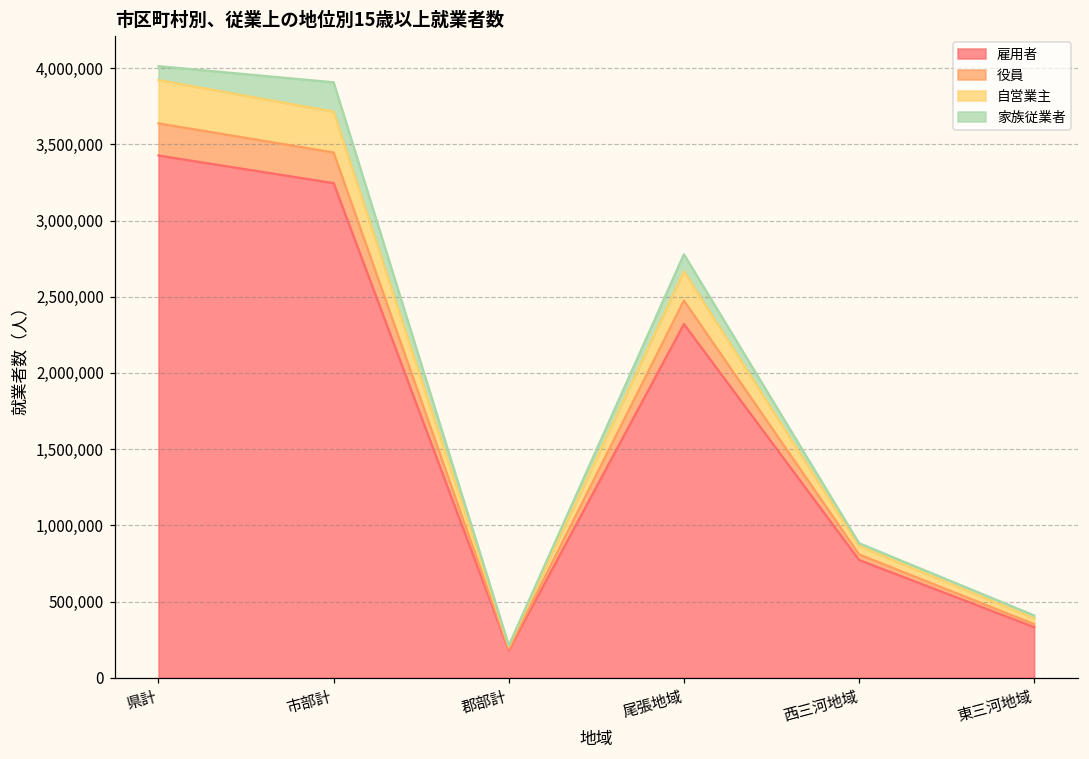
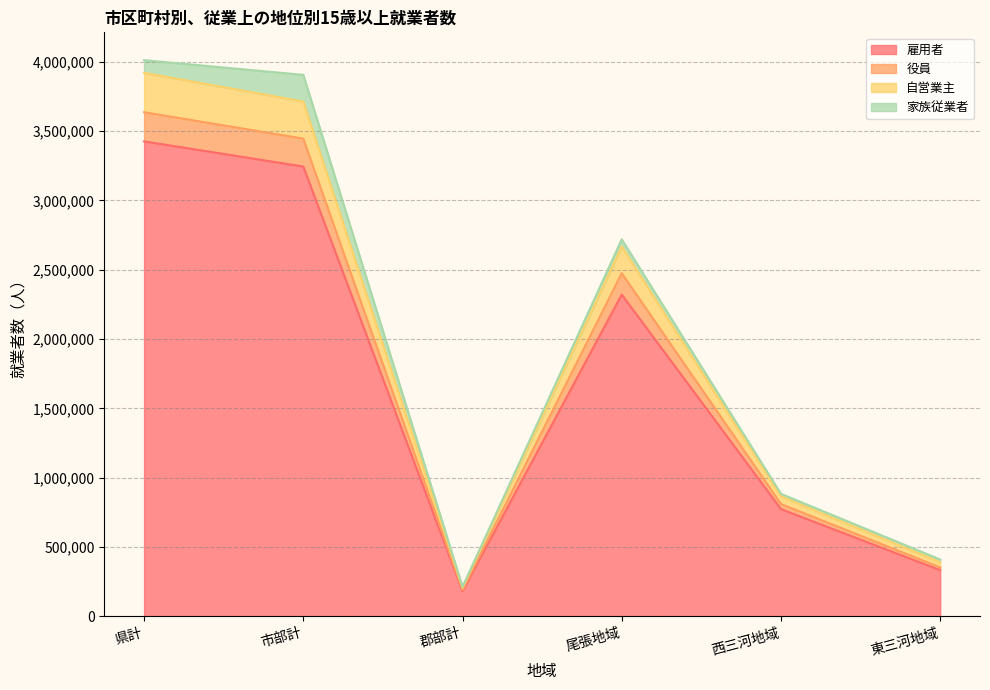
家族従業者, 尾張地域: 110,000 -> 50,000
